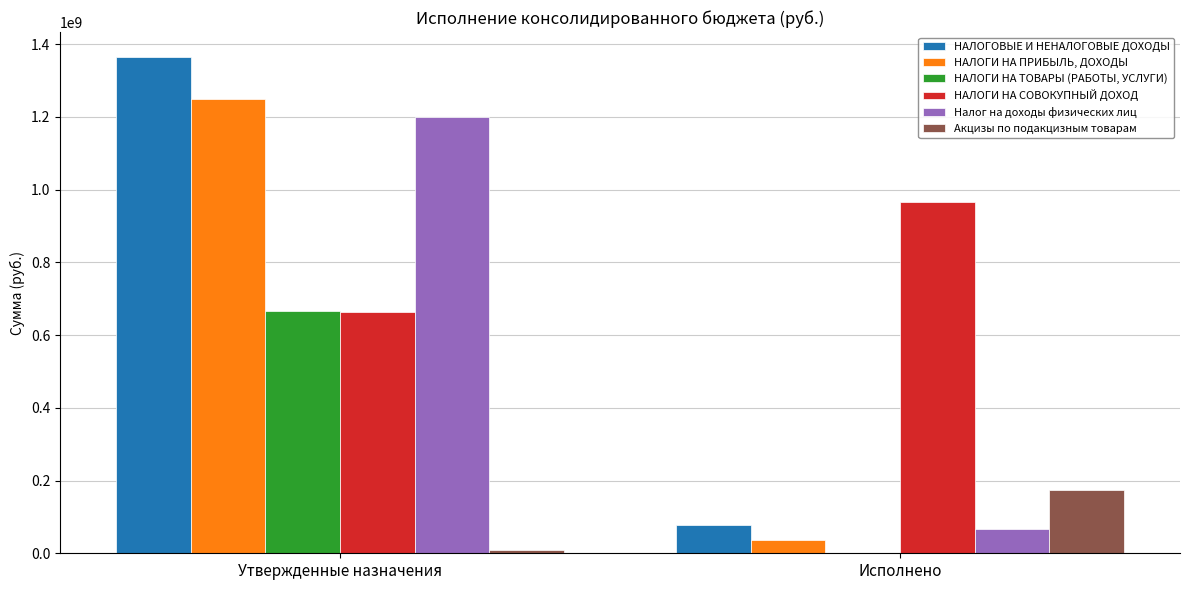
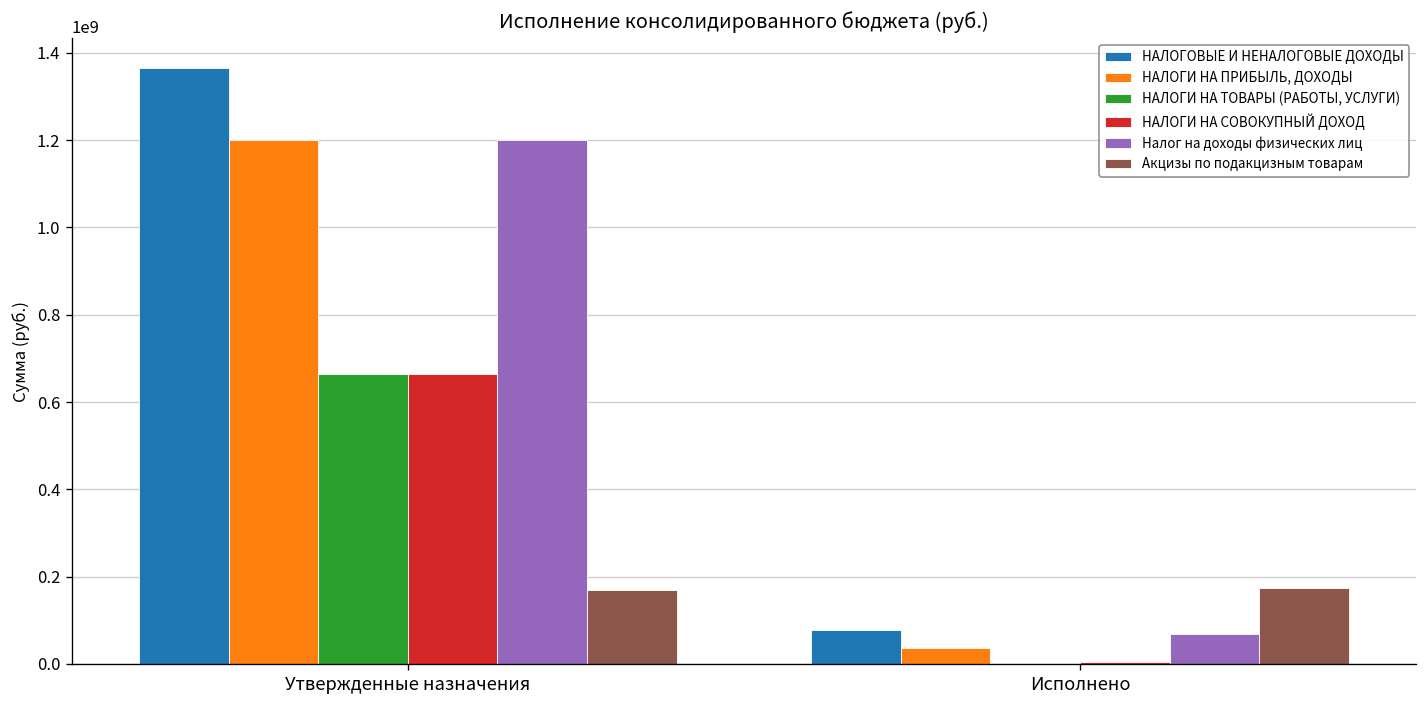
НАЛОГИ НА ПРИБЫЛЬ, ДОХОДЫ, Утвержденные назначения: 1250000000 -> 1200000000
Акцизы по подакцизным товарам, Утвержденные назначения: 10000000 -> 170000000
НАЛОГИ НА СОВОКУПНЫЙ ДОХОД, Исполнено: 970000000 -> 0
